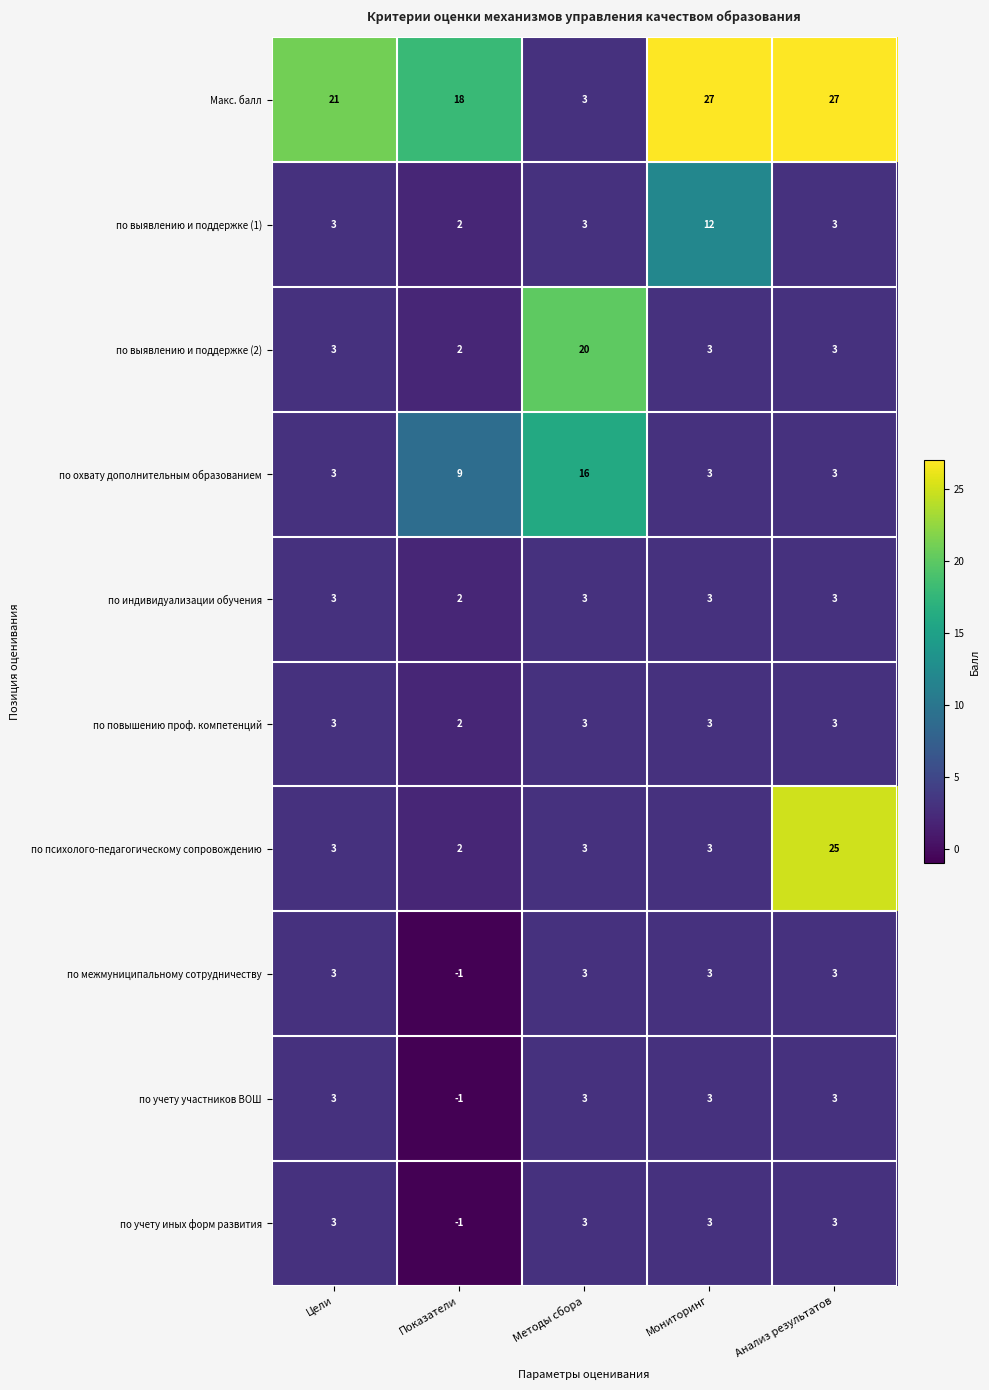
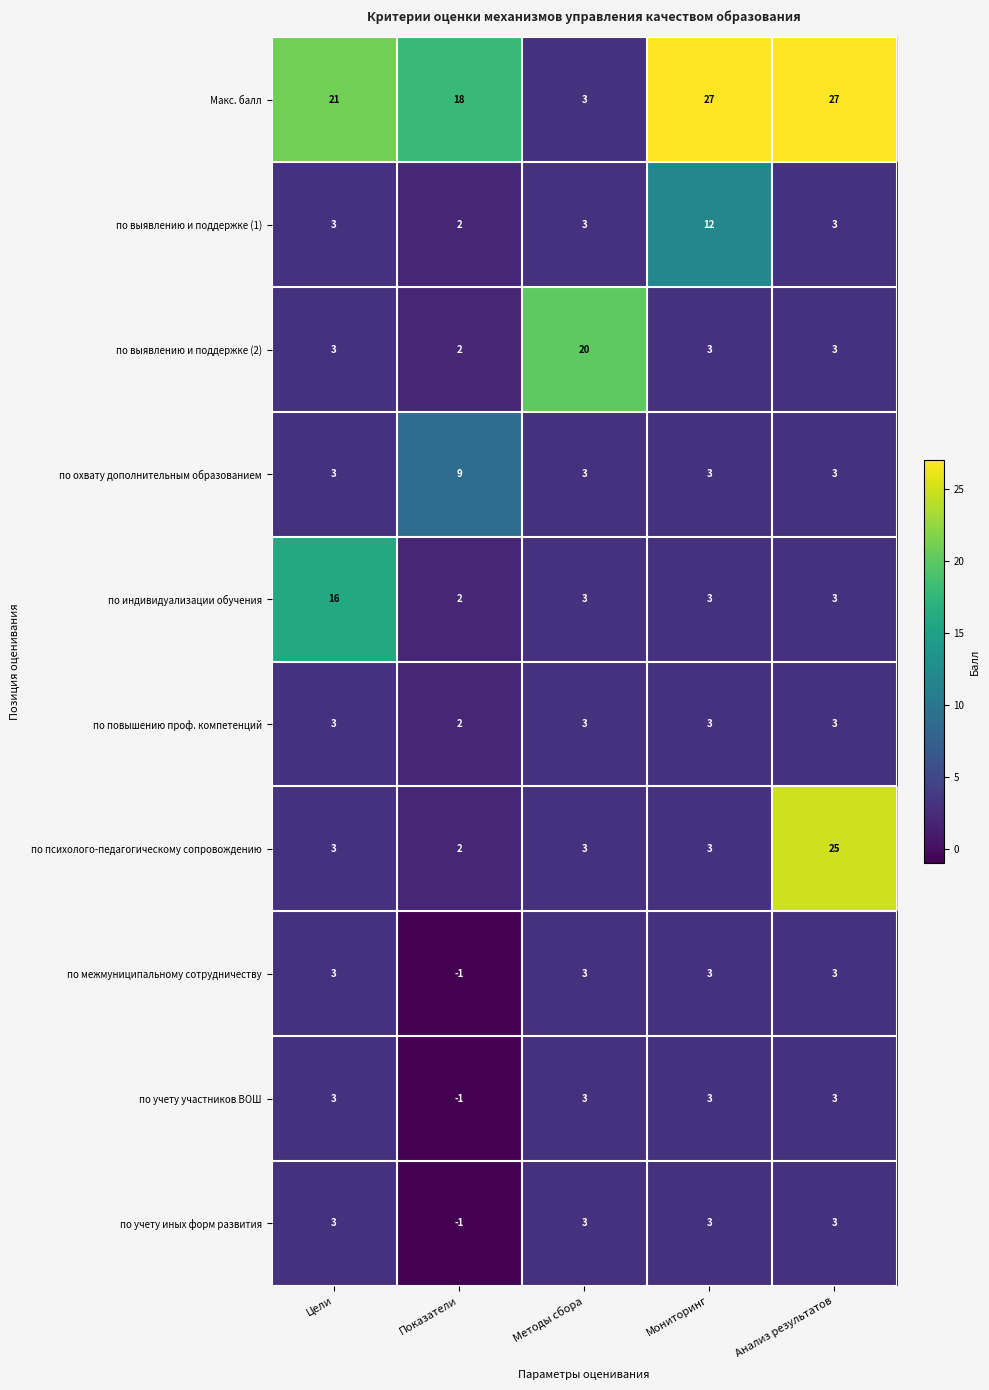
по охвату дополнительным образованием, Методы сбора: 16 -> 3
по индивидуализации обучения, Цели: 3 -> 16
